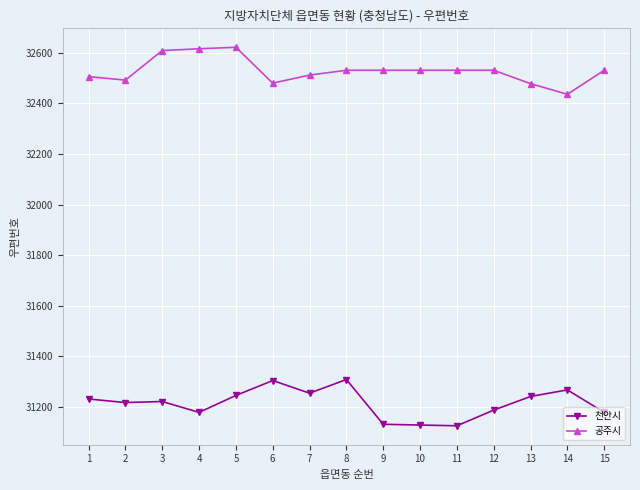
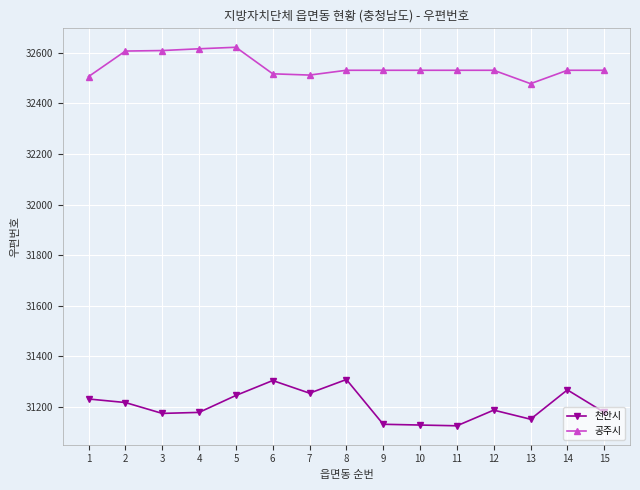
공주시, 2: 32490 -> 32610
천안시, 3: 31220 -> 31170
공주시, 6: 32480 -> 32520
천안시, 13: 31240 -> 31150
공주시, 14: 32440 -> 32530
